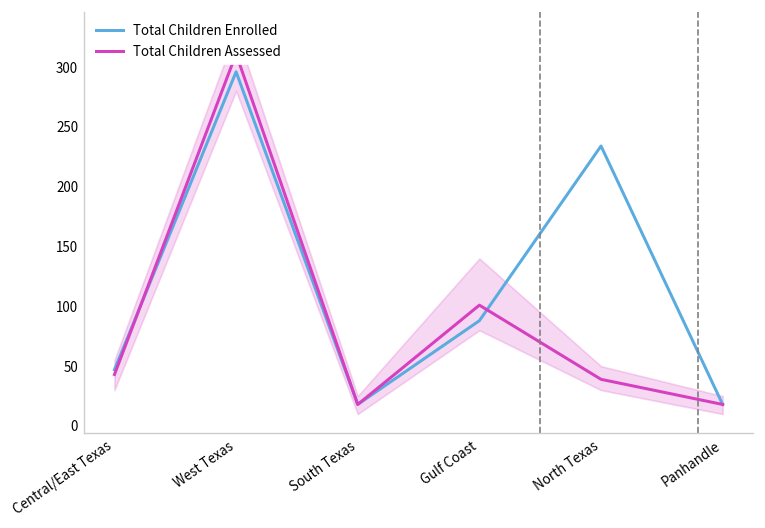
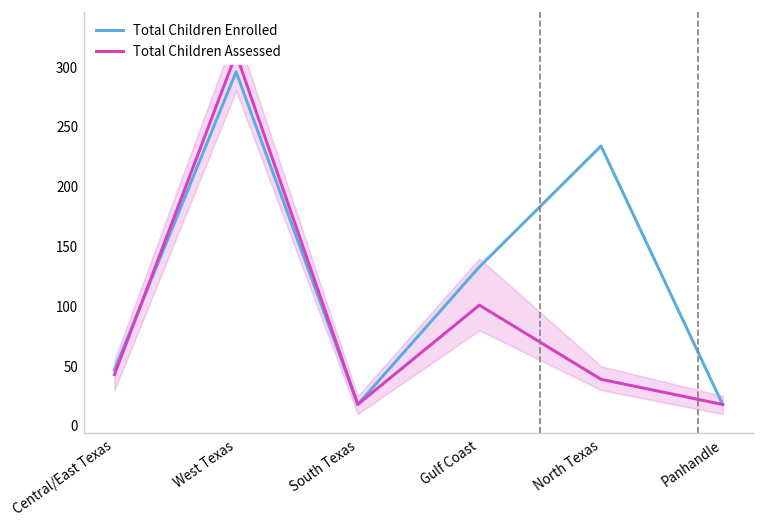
Total Children Enrolled, Gulf Coast: 90 -> 130
